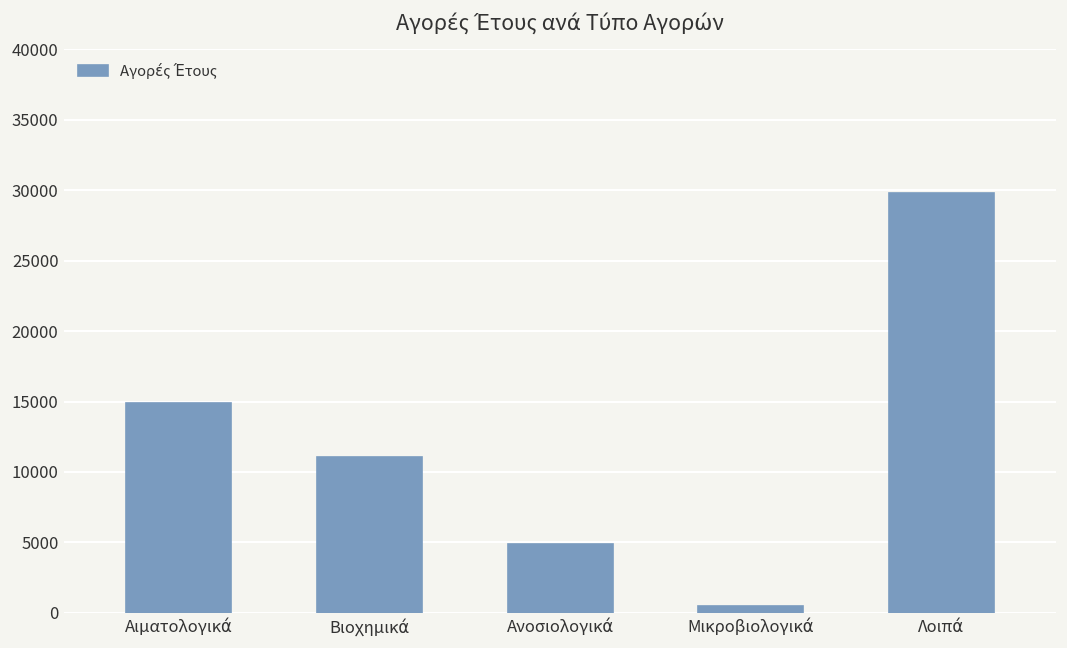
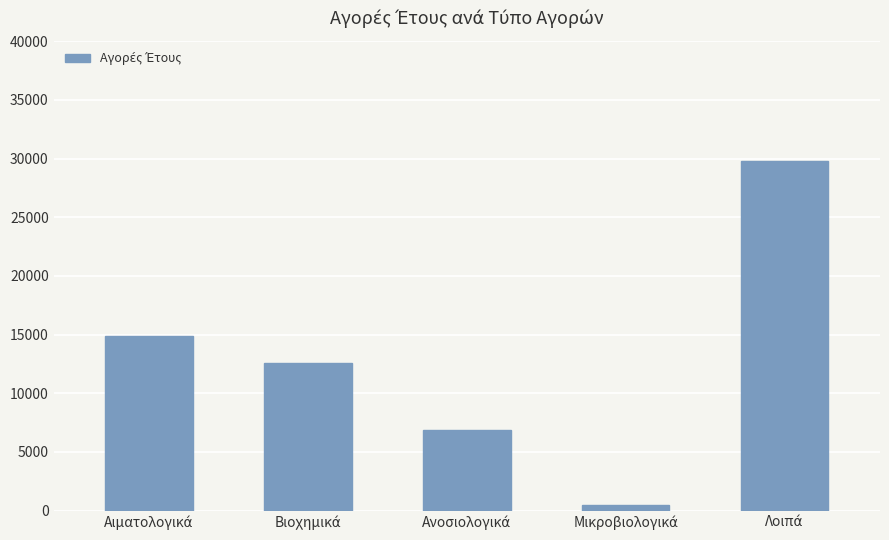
Βιοχημικά: 11100 -> 12600
Ανοσιολογικά: 4900 -> 6900
